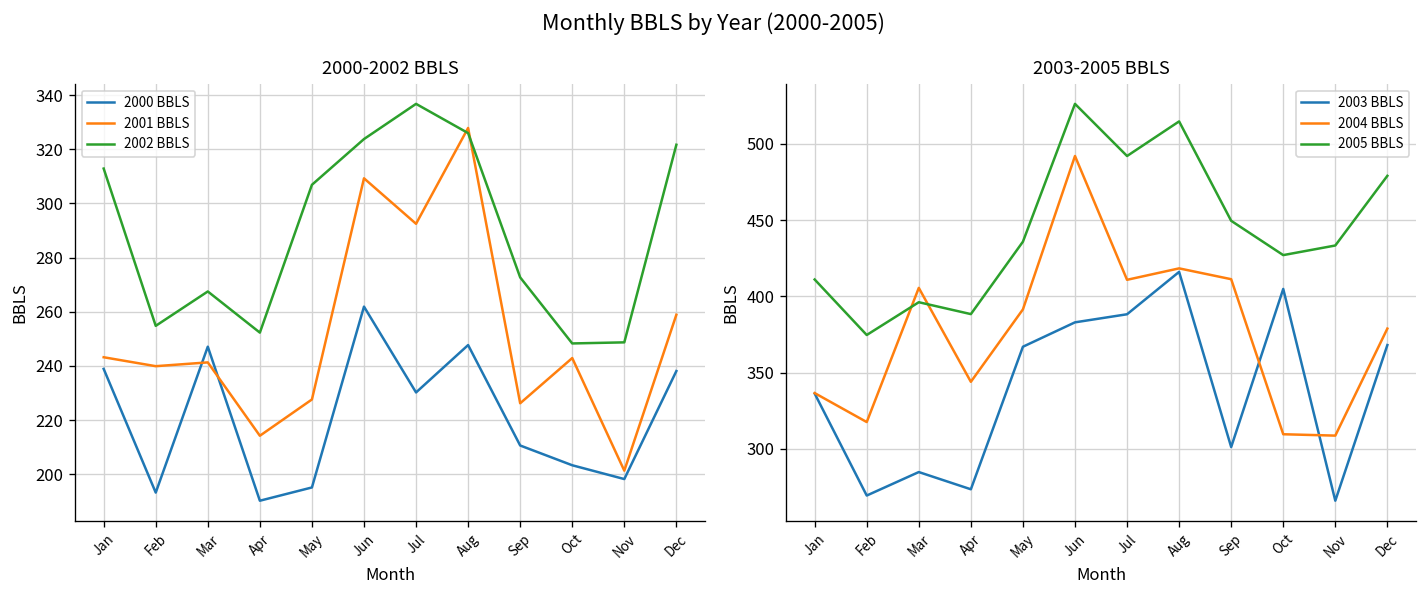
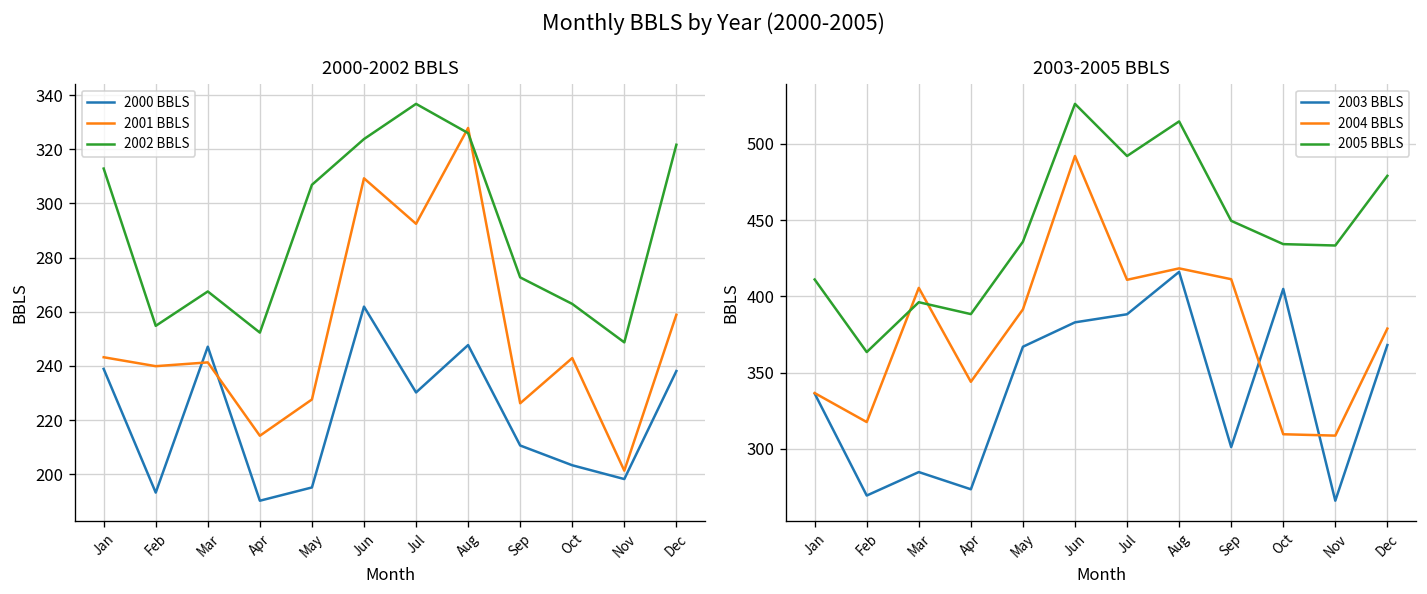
2000-2002 BBLS, 2002 BBLS, Oct: 248 -> 263
2003-2005 BBLS, 2005 BBLS, Feb: 375 -> 364
2003-2005 BBLS, 2005 BBLS, Oct: 427 -> 434
